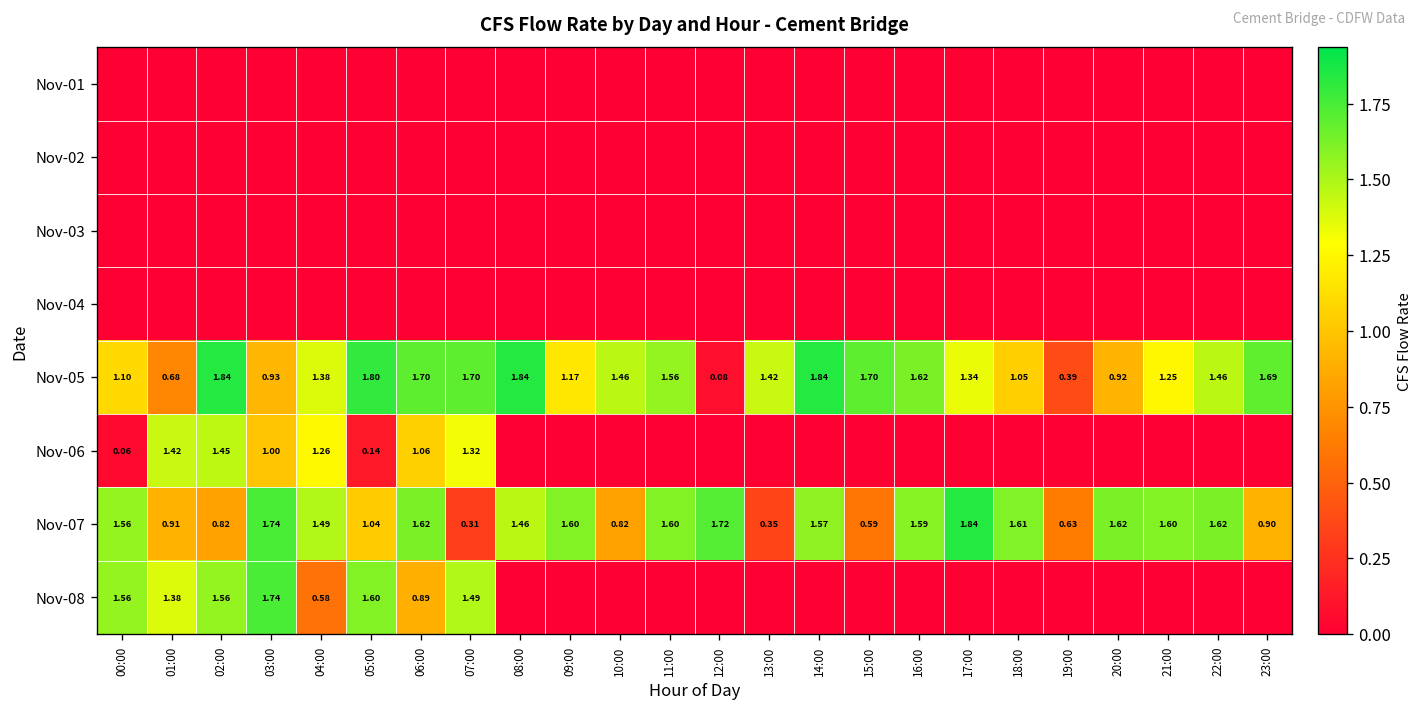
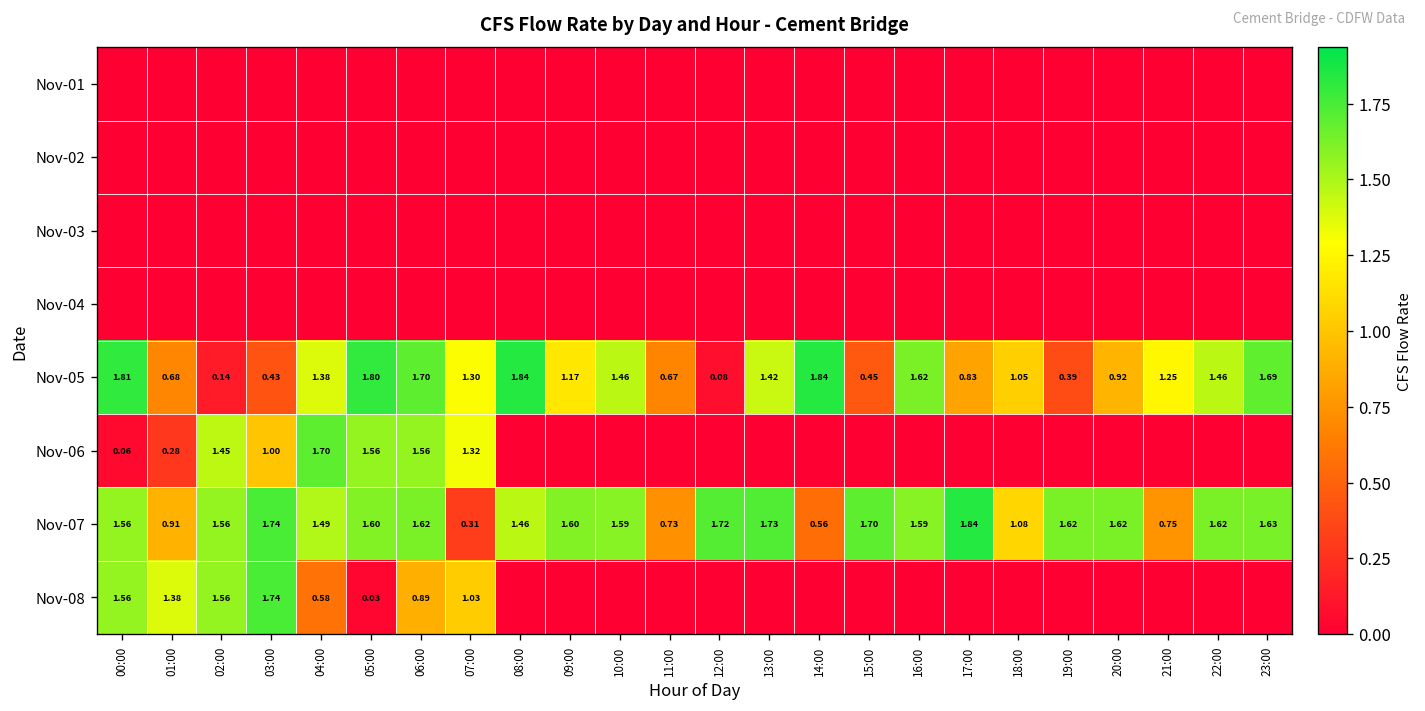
Nov-05, 00:00: 1.10 -> 1.81
Nov-05, 02:00: 1.84 -> 0.14
Nov-05, 03:00: 0.93 -> 0.43
Nov-05, 07:00: 1.70 -> 1.30
Nov-05, 11:00: 1.56 -> 0.67
Nov-05, 15:00: 1.70 -> 0.45
Nov-05, 17:00: 1.34 -> 0.83
Nov-06, 01:00: 1.42 -> 0.28
Nov-06, 04:00: 1.26 -> 1.70
Nov-06, 05:00: 0.14 -> 1.56
Nov-06, 06:00: 1.06 -> 1.56
Nov-07, 02:00: 0.82 -> 1.56
Nov-07, 05:00: 1.04 -> 1.60
Nov-07, 10:00: 0.82 -> 1.59
Nov-07, 11:00: 1.60 -> 0.73
Nov-07, 13:00: 0.35 -> 1.73
Nov-07, 14:00: 1.57 -> 0.56
Nov-07, 15:00: 0.59 -> 1.70
Nov-07, 18:00: 1.61 -> 1.08
Nov-07, 19:00: 0.63 -> 1.62
Nov-07, 21:00: 1.60 -> 0.75
Nov-07, 23:00: 0.90 -> 1.63
Nov-08, 05:00: 1.60 -> 0.03
Nov-08, 07:00: 1.49 -> 1.03
